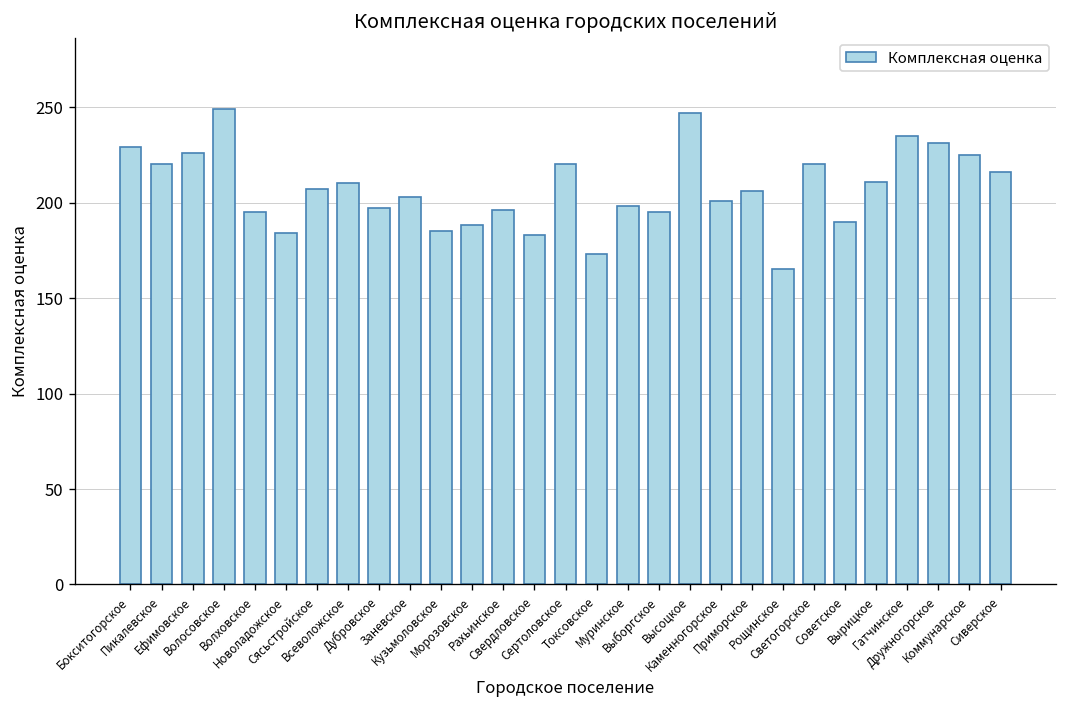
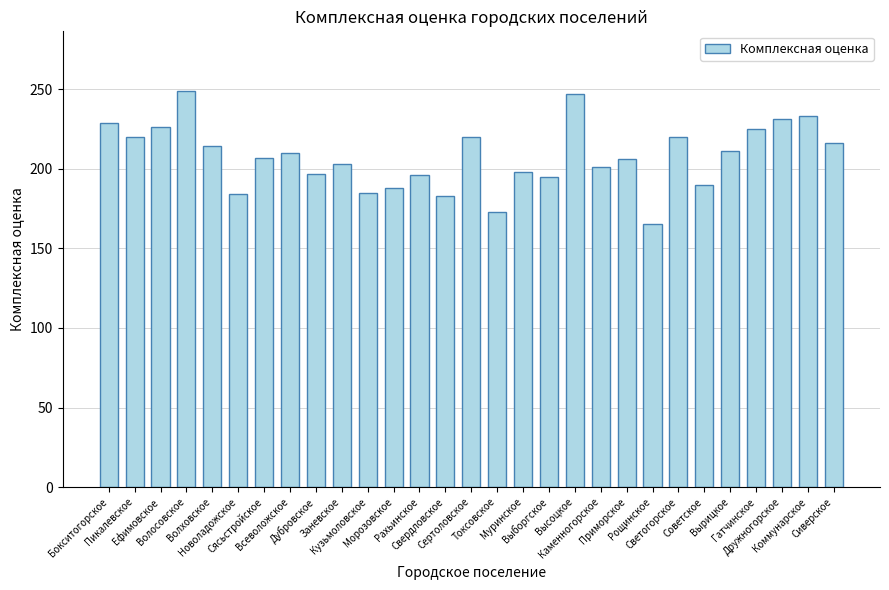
Волховское: 195 -> 214
Гатчинское: 235 -> 225
Коммунарское: 225 -> 233
